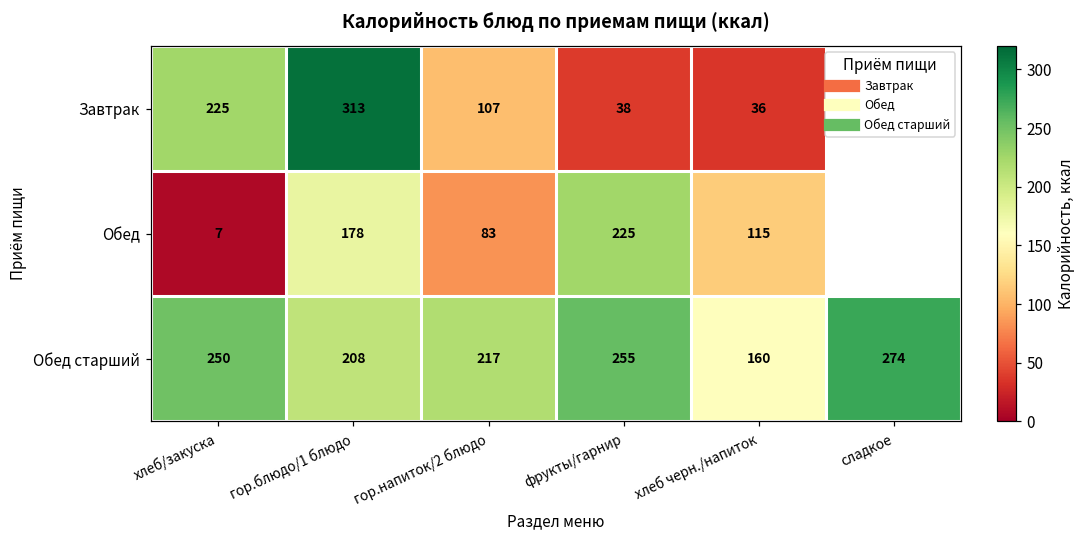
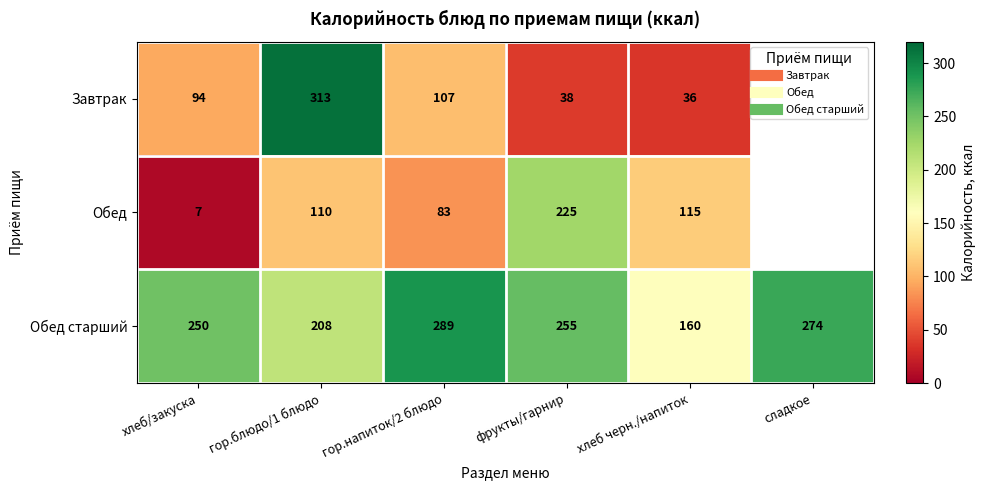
Завтрак, хлеб/закуска: 225 -> 94
Обед, гор.блюдо/1 блюдо: 178 -> 110
Обед старший, гор.напиток/2 блюдо: 217 -> 289
